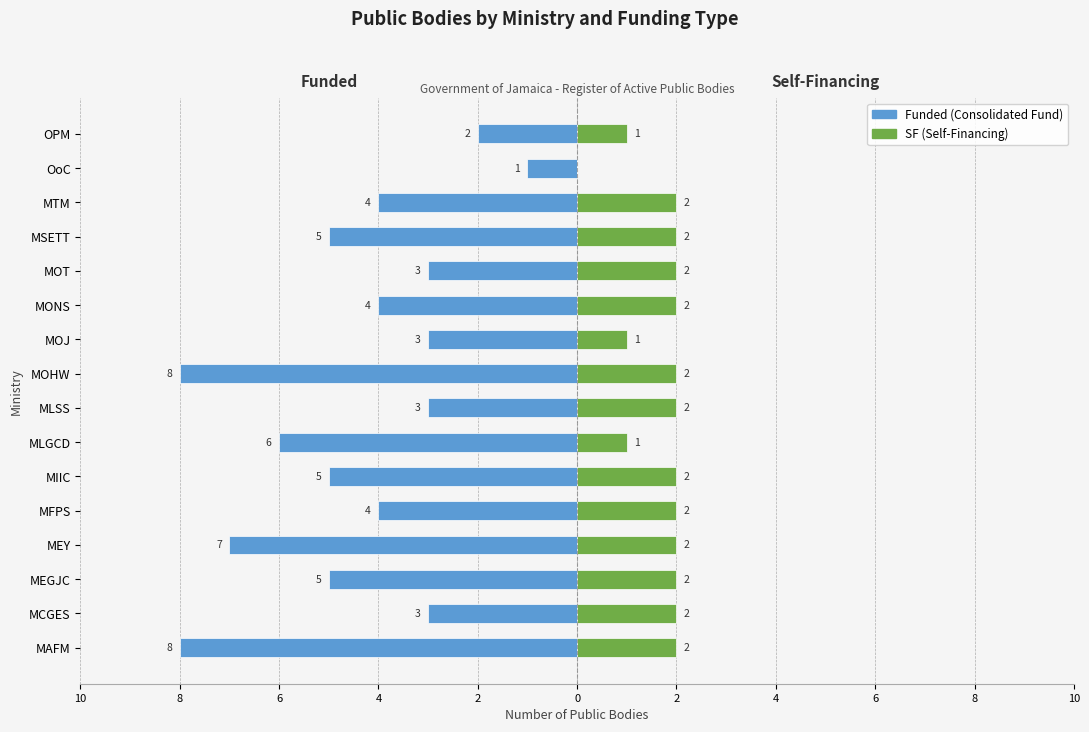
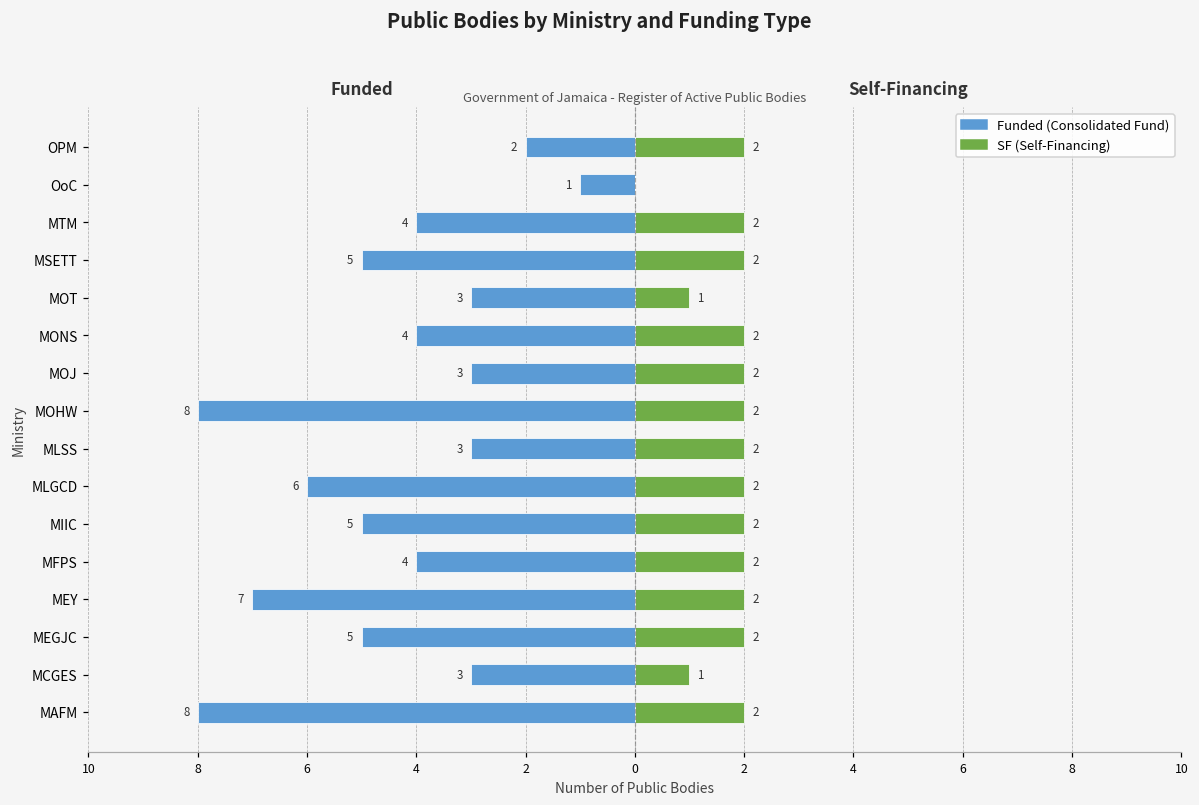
SF (Self-Financing), OPM: 1 -> 2
SF (Self-Financing), MOT: 2 -> 1
SF (Self-Financing), MOJ: 1 -> 2
SF (Self-Financing), MLGCD: 1 -> 2
SF (Self-Financing), MCGES: 2 -> 1
